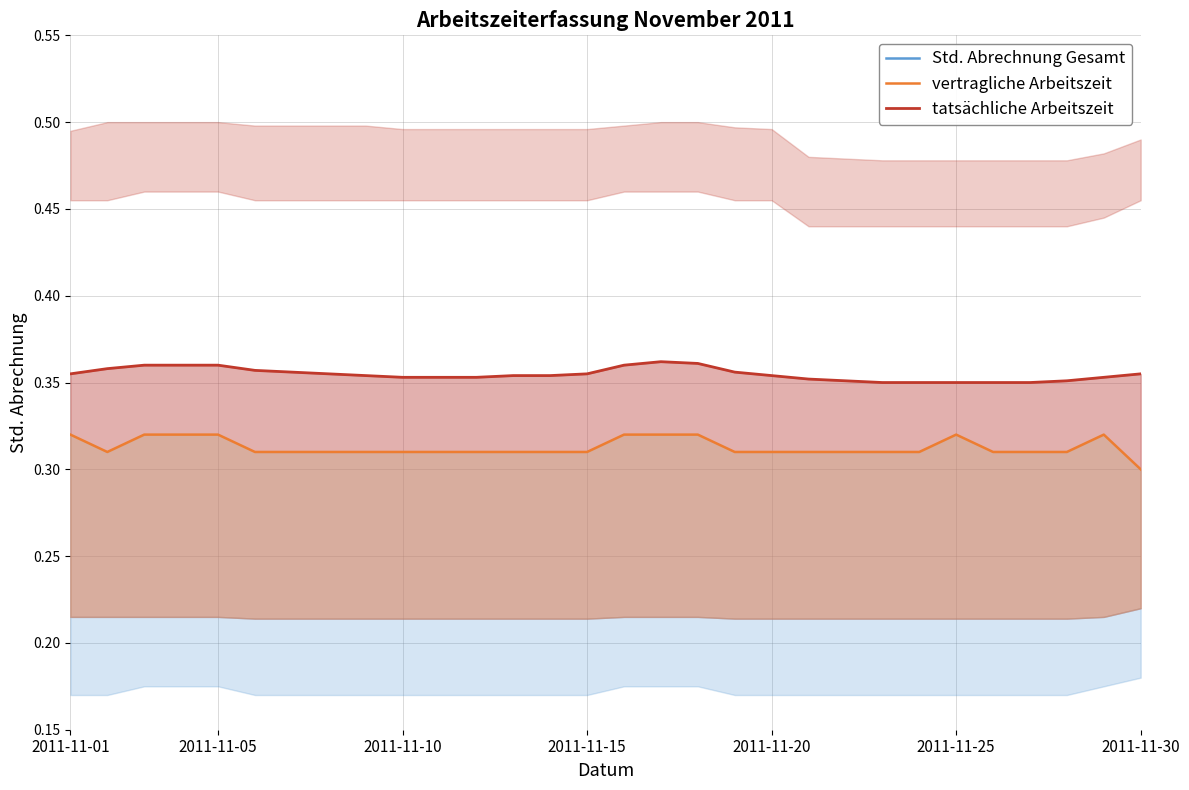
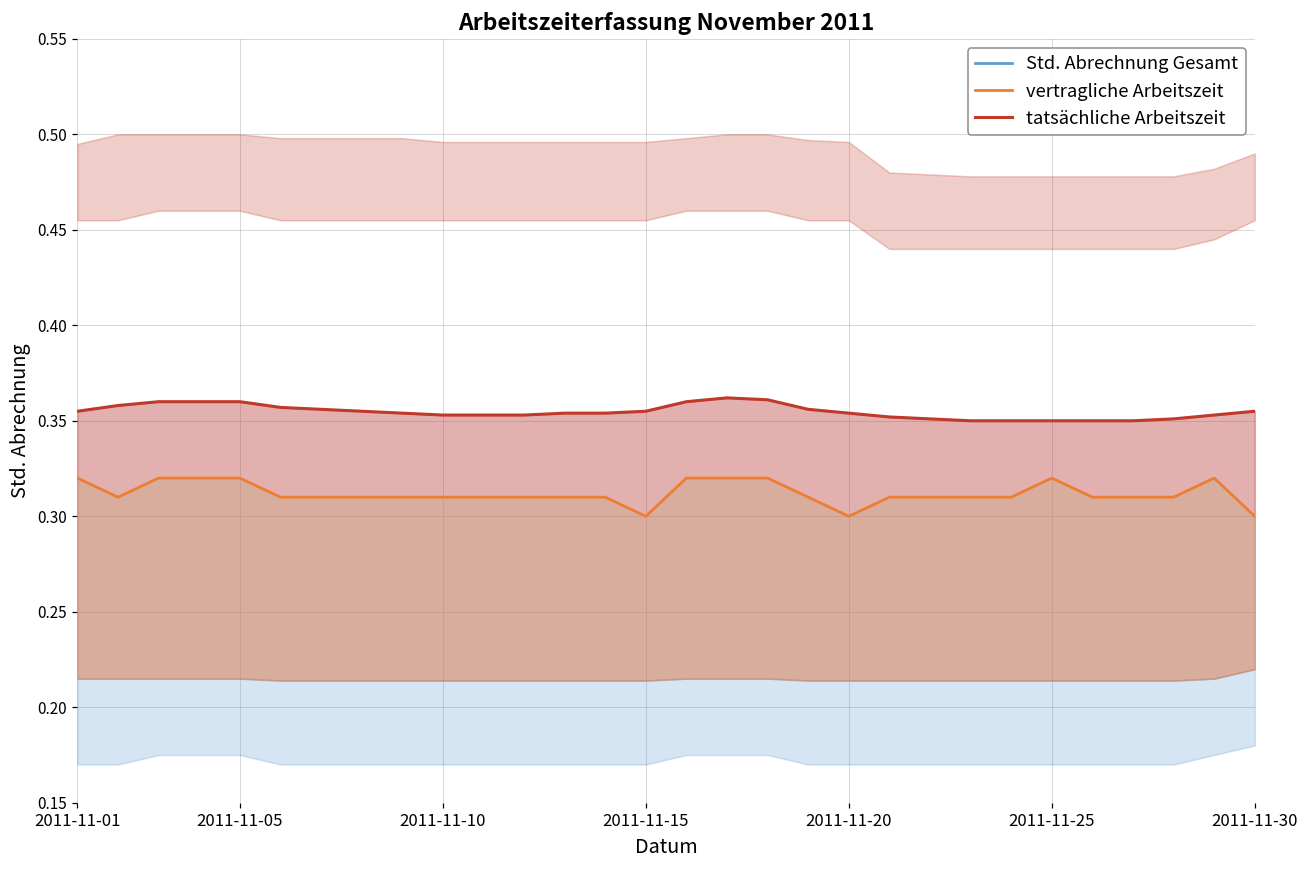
vertragliche Arbeitszeit, 2011-11-15: 0.31 -> 0.30
vertragliche Arbeitszeit, 2011-11-20: 0.31 -> 0.30
